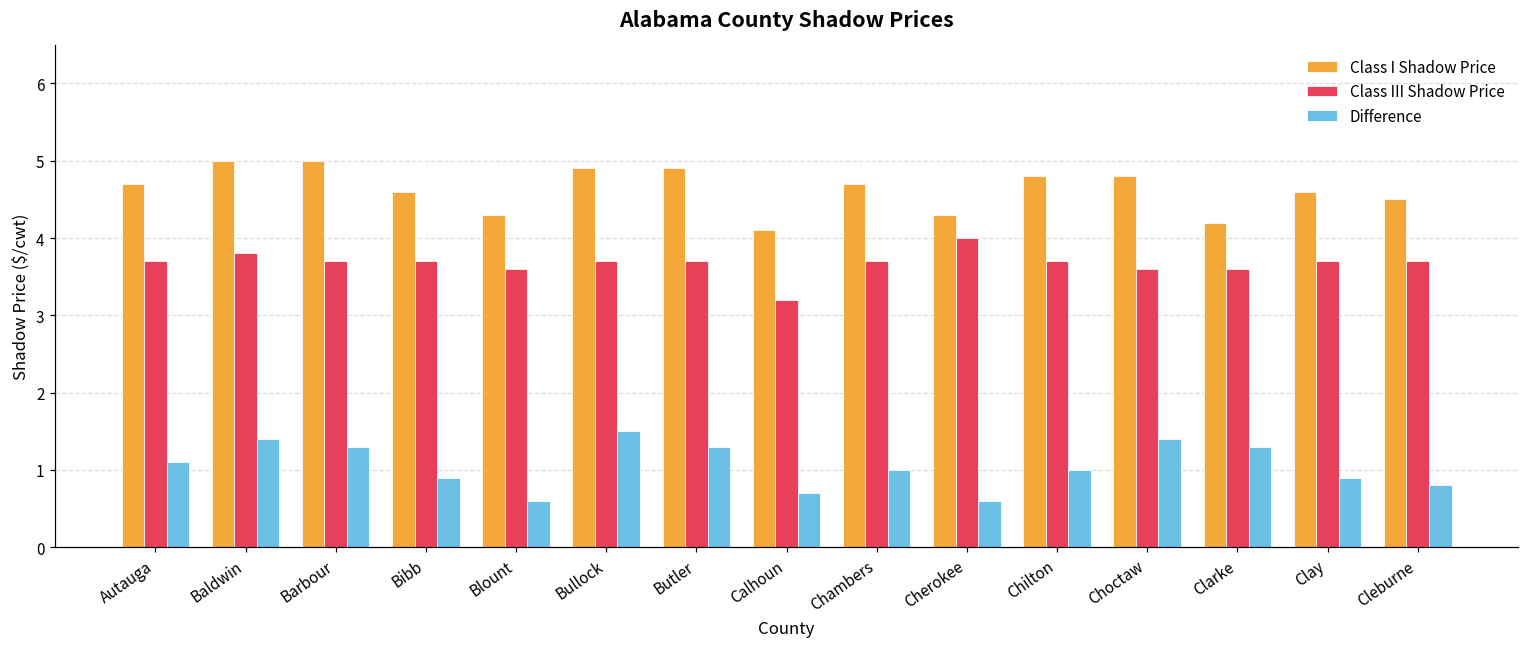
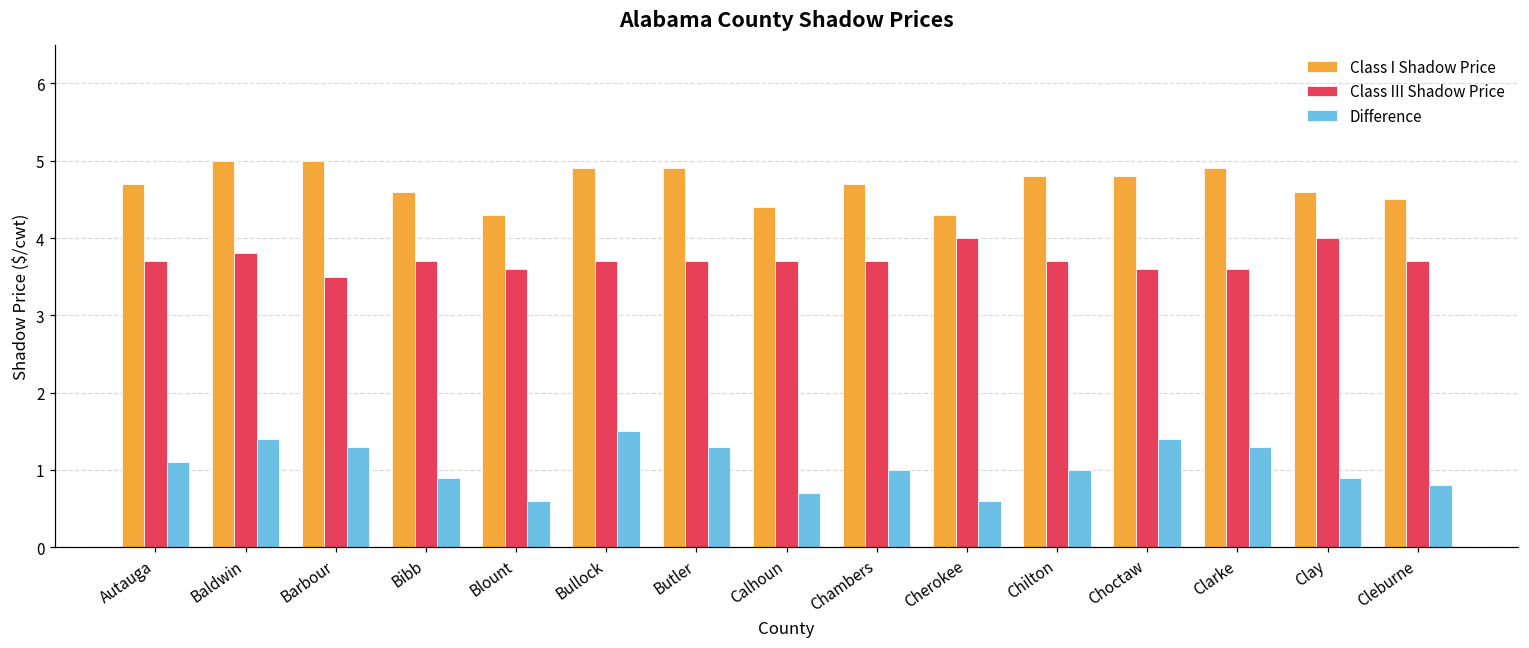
Class III Shadow Price, Barbour: 3.7 -> 3.5
Class I Shadow Price, Calhoun: 4.1 -> 4.4
Class III Shadow Price, Calhoun: 3.2 -> 3.7
Class I Shadow Price, Clarke: 4.2 -> 4.9
Class III Shadow Price, Clay: 3.7 -> 4.0
